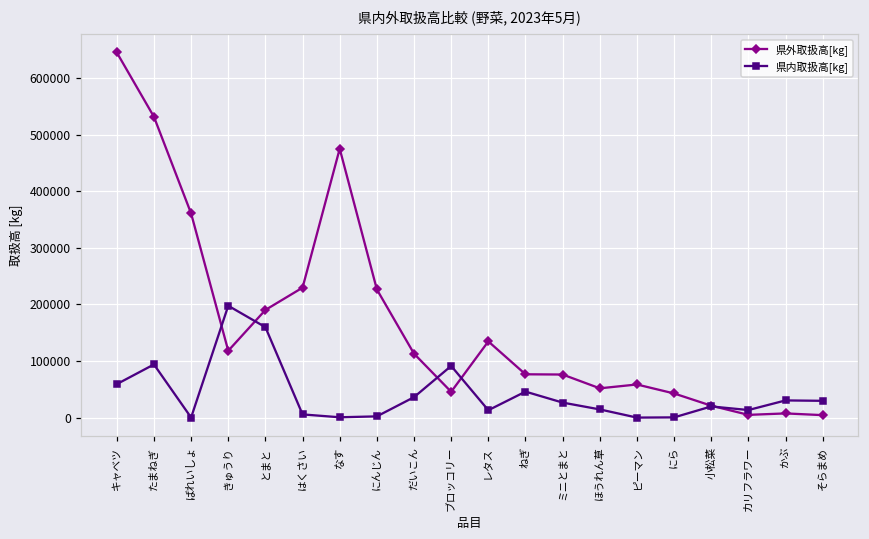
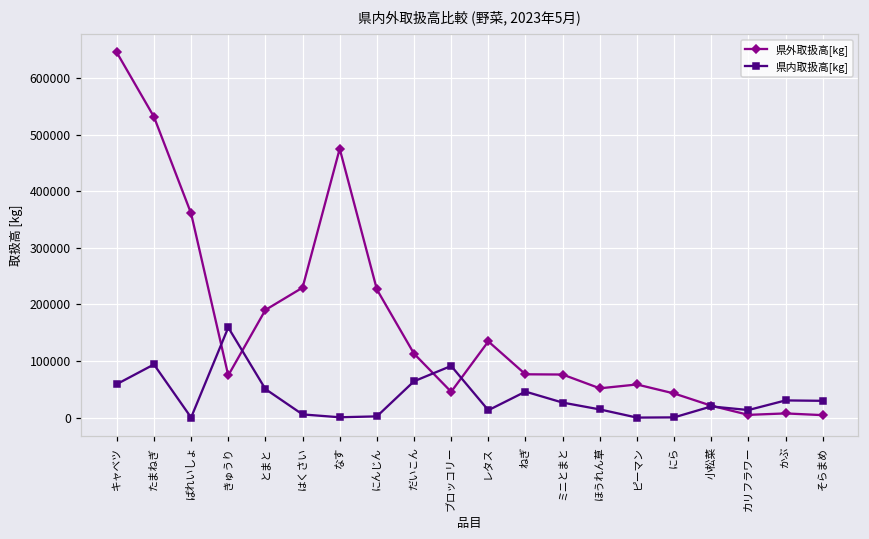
県外取扱高[kg], きゅうり: 120000 -> 70000
県内取扱高[kg], きゅうり: 200000 -> 160000
県内取扱高[kg], とまと: 160000 -> 50000
県内取扱高[kg], だいこん: 40000 -> 60000
